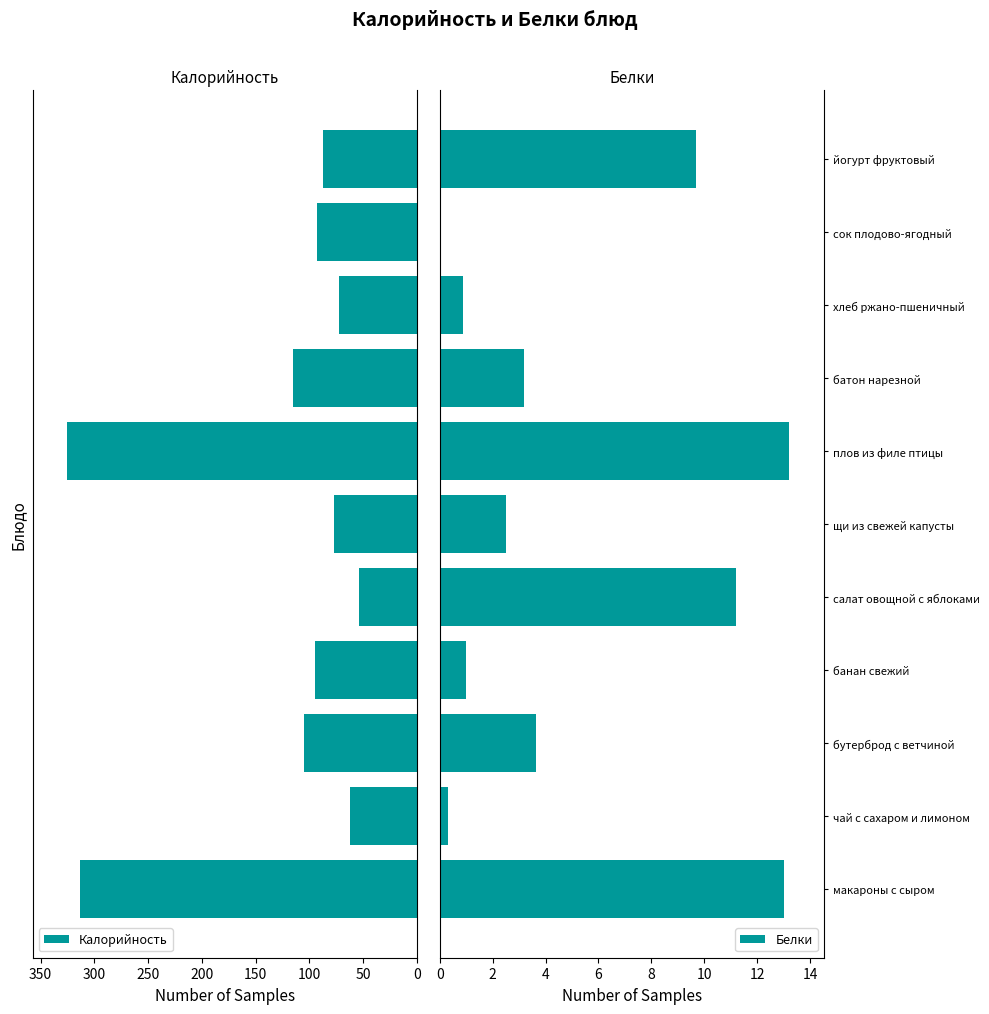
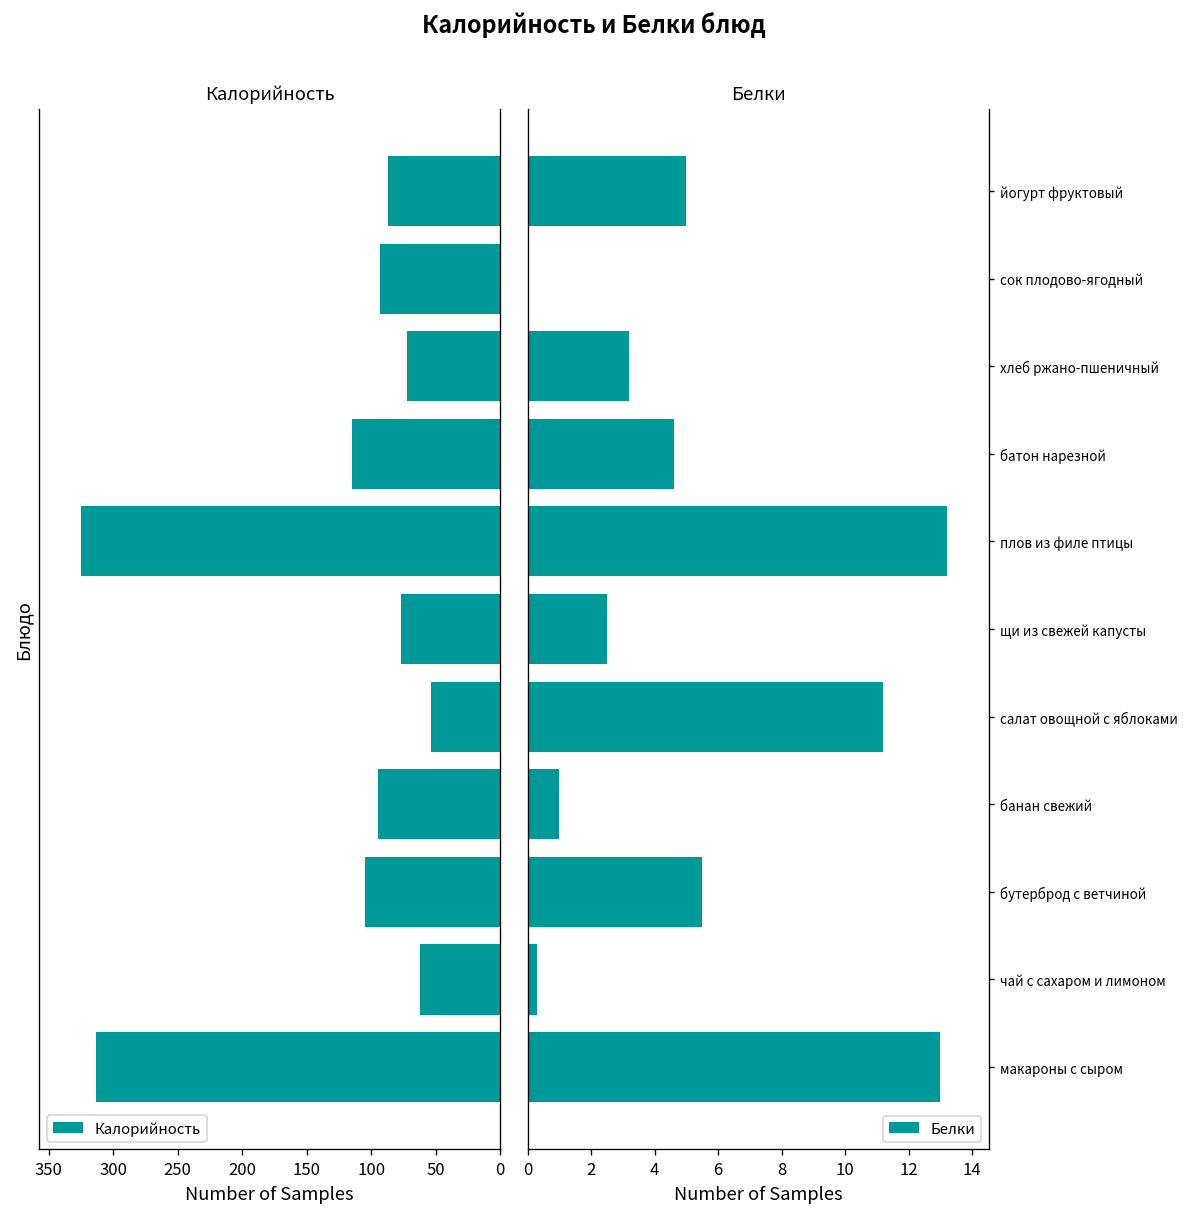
Белки, йогурт фруктовый: 9.7 -> 5.0
Белки, хлеб ржано-пшеничный: 0.9 -> 3.2
Белки, батон нарезной: 3.2 -> 4.6
Белки, бутерброд с ветчиной: 3.6 -> 5.5
